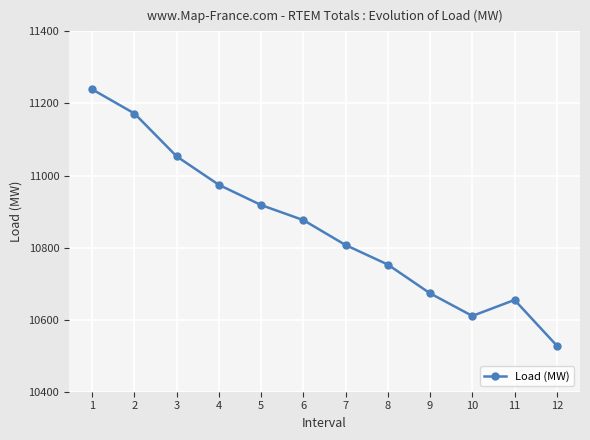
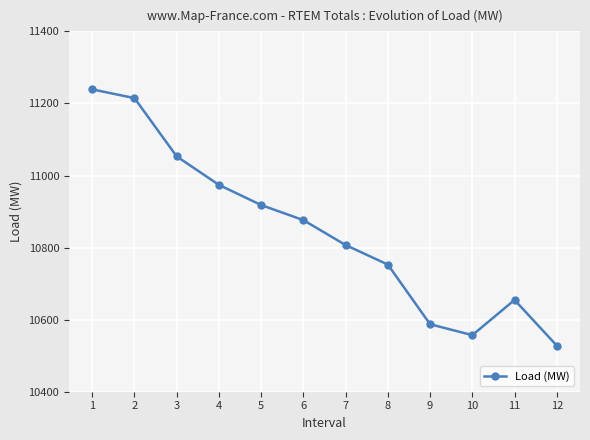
2: 11170 -> 11210
9: 10670 -> 10590
10: 10610 -> 10560
